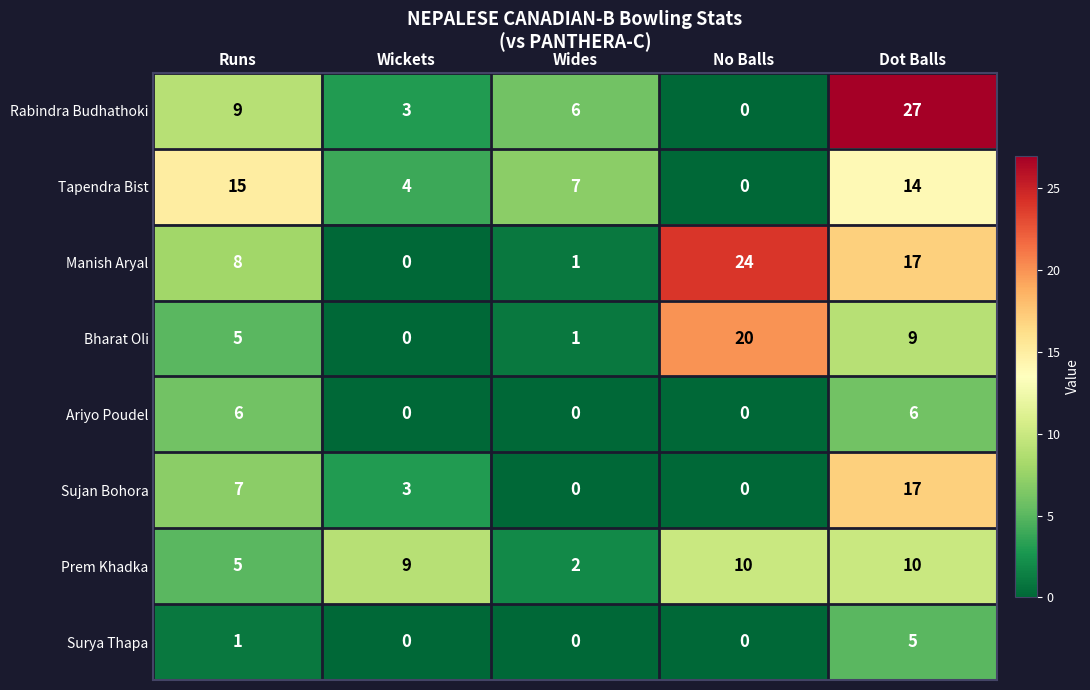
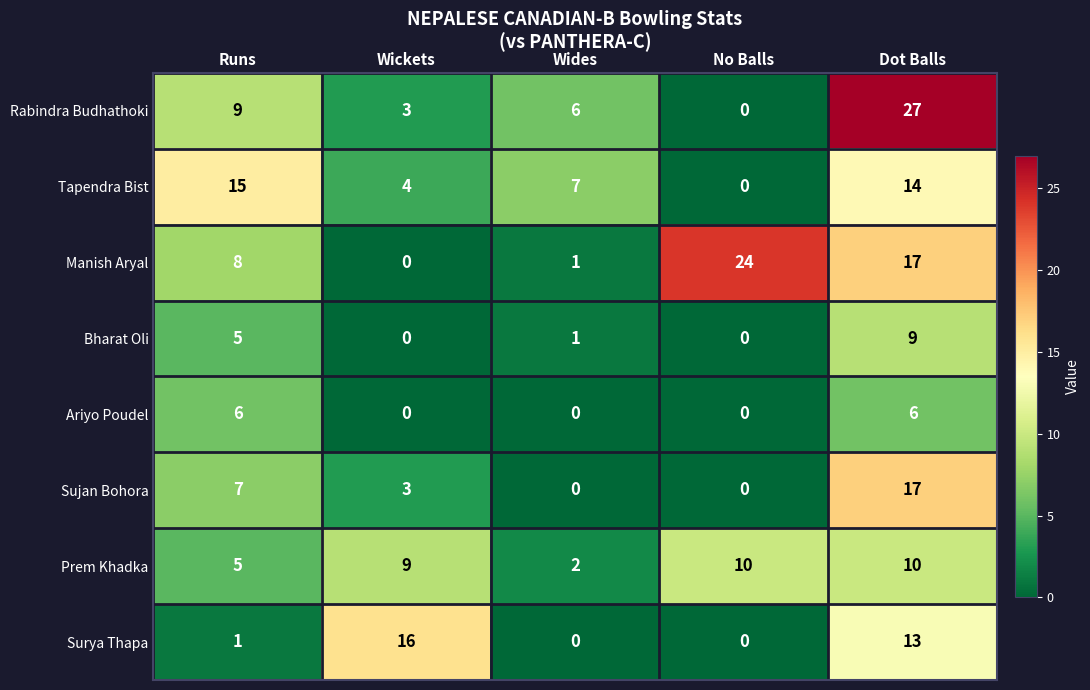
Bharat Oli, No Balls: 20 -> 0
Surya Thapa, Wickets: 0 -> 16
Surya Thapa, Dot Balls: 5 -> 13
